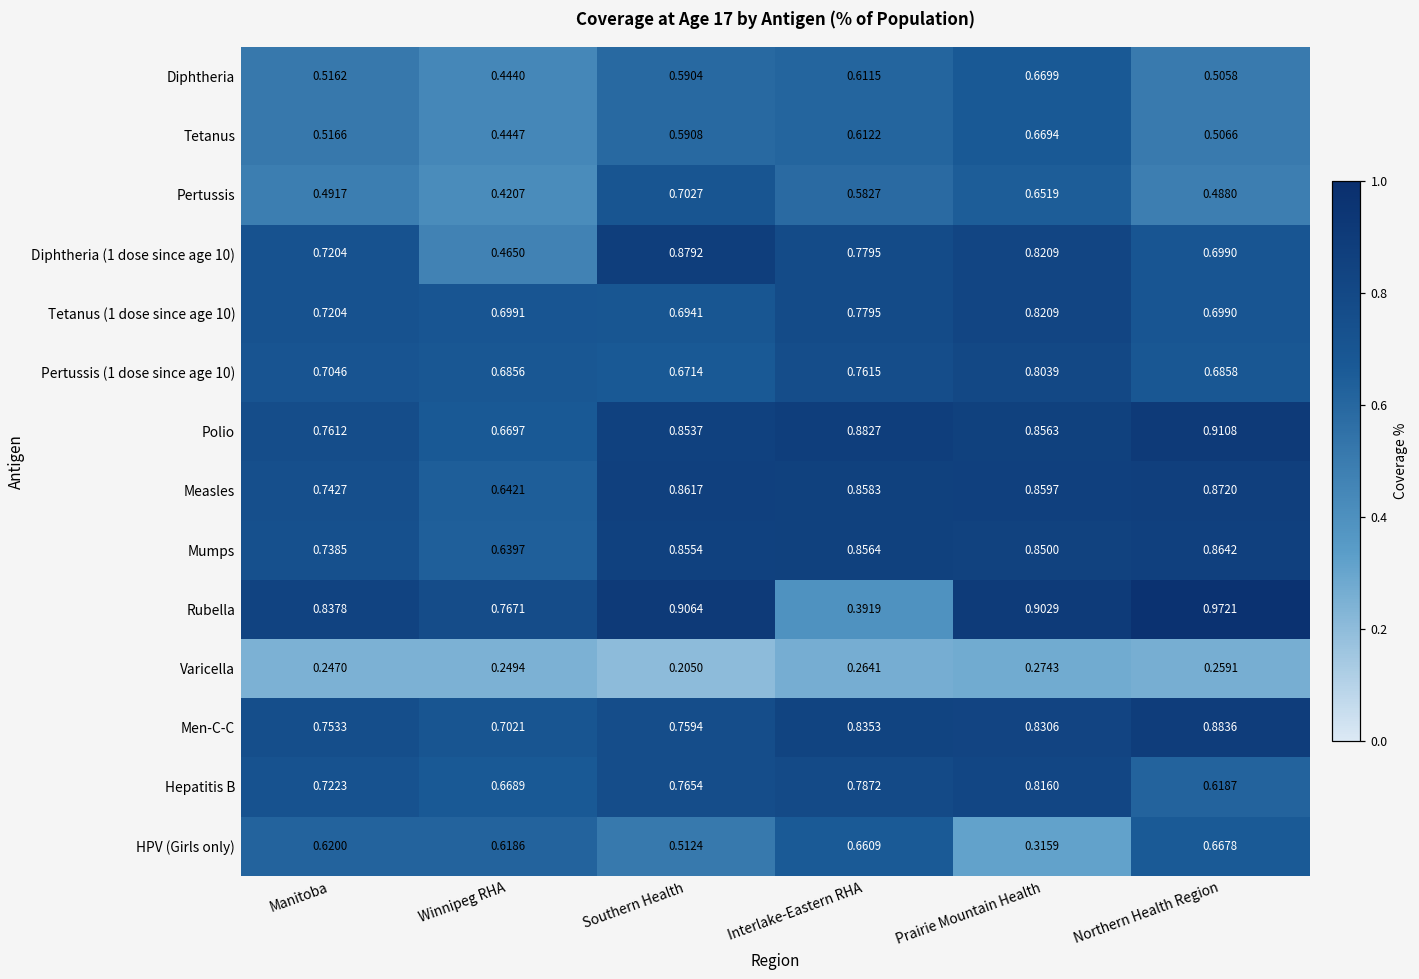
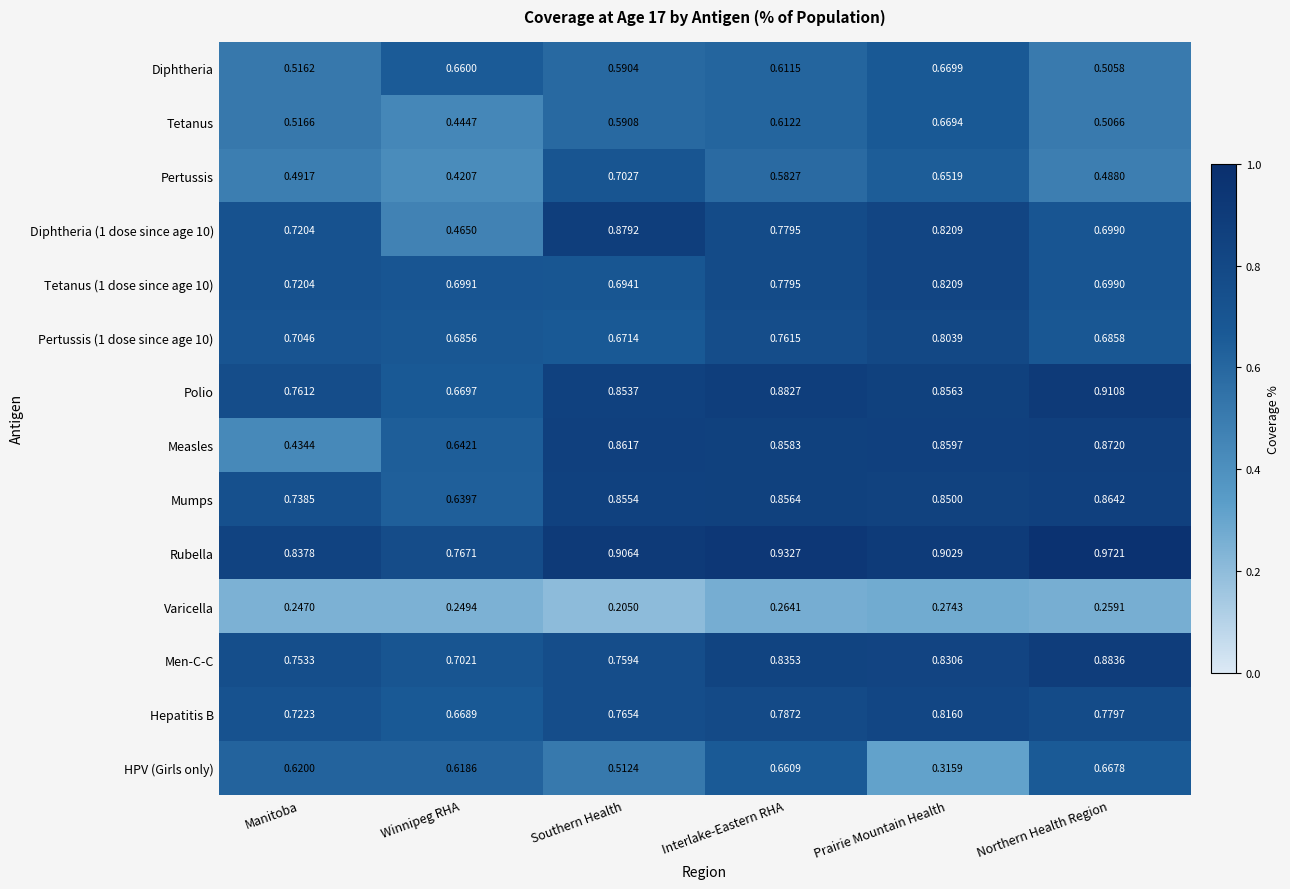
Diphtheria, Winnipeg RHA: 0.4440 -> 0.6600
Measles, Manitoba: 0.7427 -> 0.4344
Rubella, Interlake-Eastern RHA: 0.3919 -> 0.9327
Hepatitis B, Northern Health Region: 0.6187 -> 0.7797
